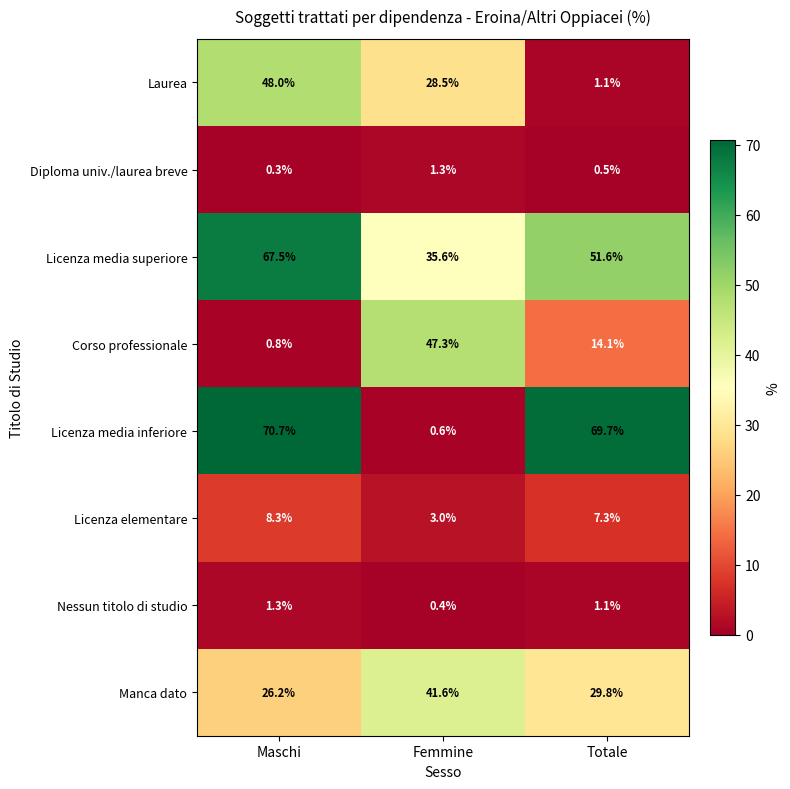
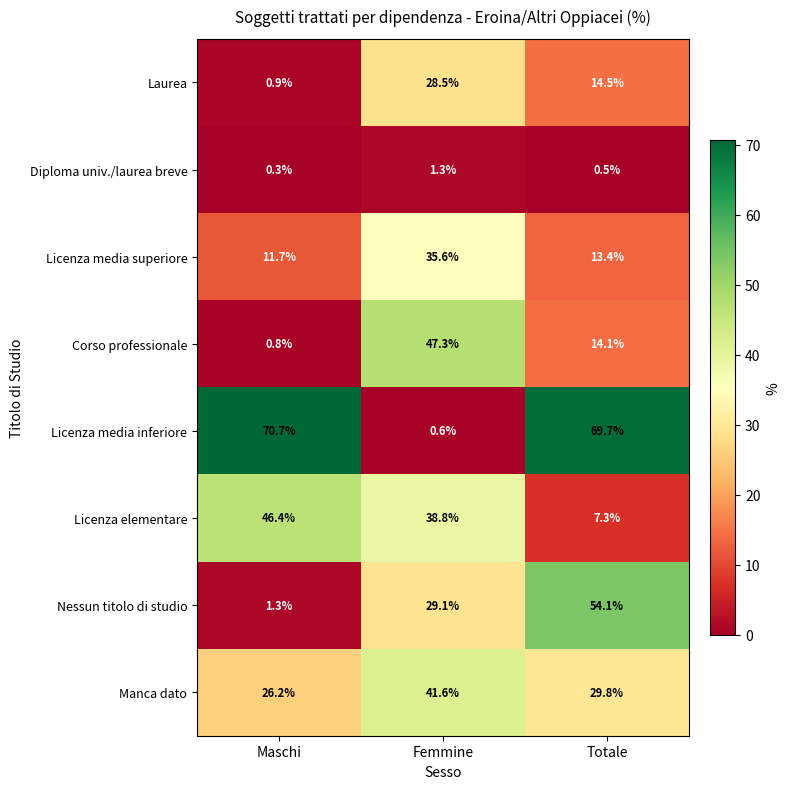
Laurea, Maschi: 48.0% -> 0.9%
Laurea, Totale: 1.1% -> 14.5%
Licenza media superiore, Maschi: 67.5% -> 11.7%
Licenza media superiore, Totale: 51.6% -> 13.4%
Licenza elementare, Maschi: 8.3% -> 46.4%
Licenza elementare, Femmine: 3.0% -> 38.8%
Nessun titolo di studio, Femmine: 0.4% -> 29.1%
Nessun titolo di studio, Totale: 1.1% -> 54.1%
